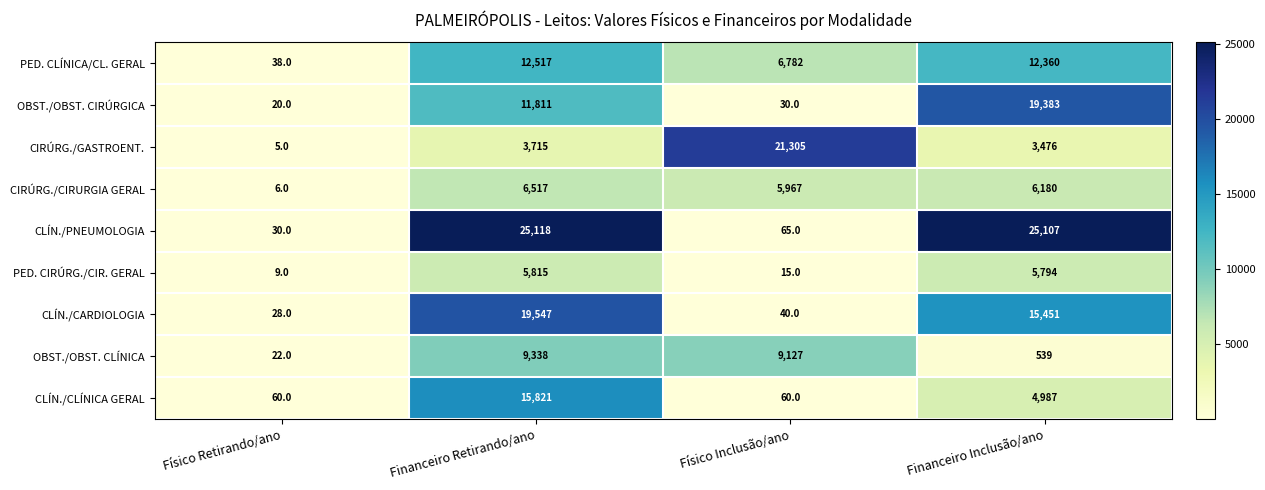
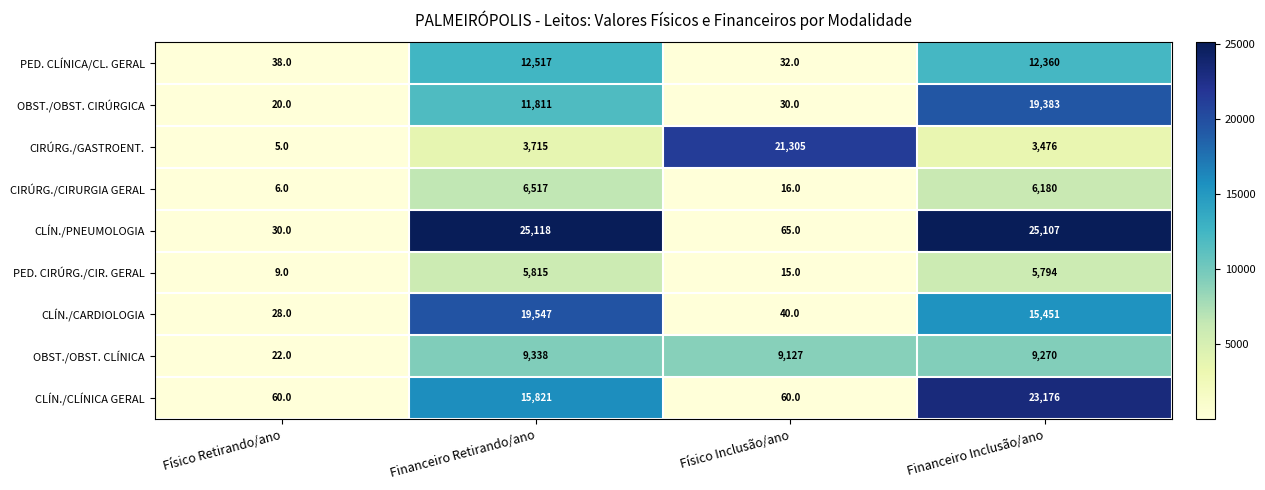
PED. CLÍNICA/CL. GERAL, Físico Inclusão/ano: 6,782 -> 32.0
CIRÚRG./CIRURGIA GERAL, Físico Inclusão/ano: 5,967 -> 16.0
OBST./OBST. CLÍNICA, Financeiro Inclusão/ano: 539 -> 9,270
CLÍN./CLÍNICA GERAL, Financeiro Inclusão/ano: 4,987 -> 23,176
